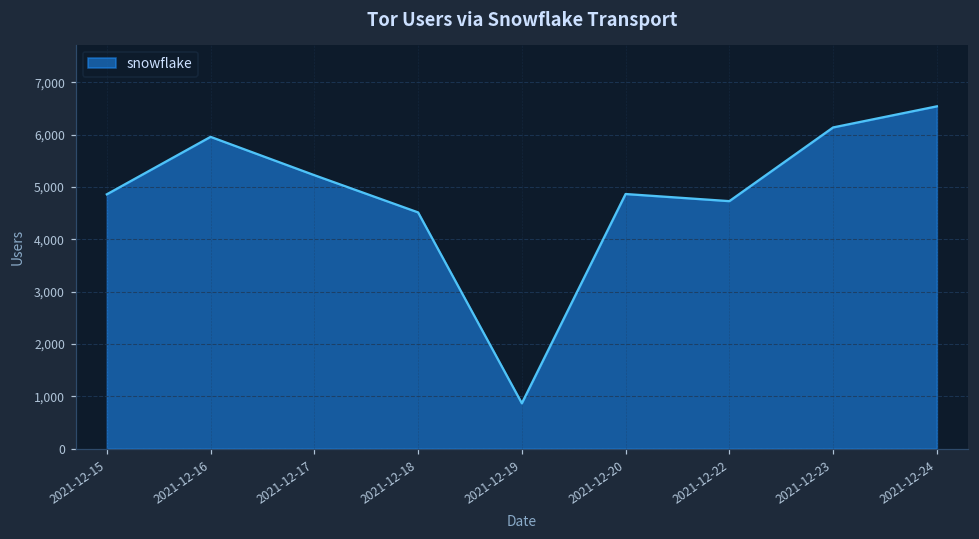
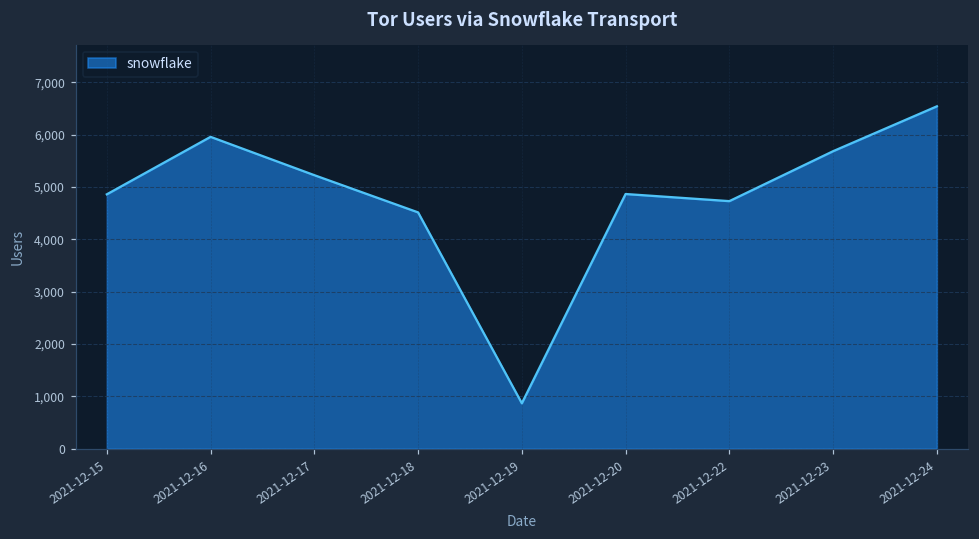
2021-12-23: 6,100 -> 5,700
